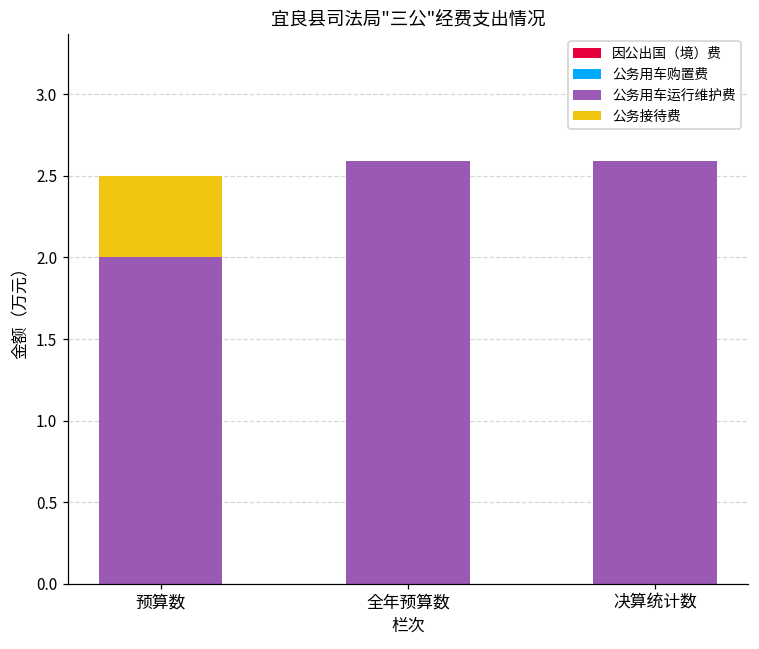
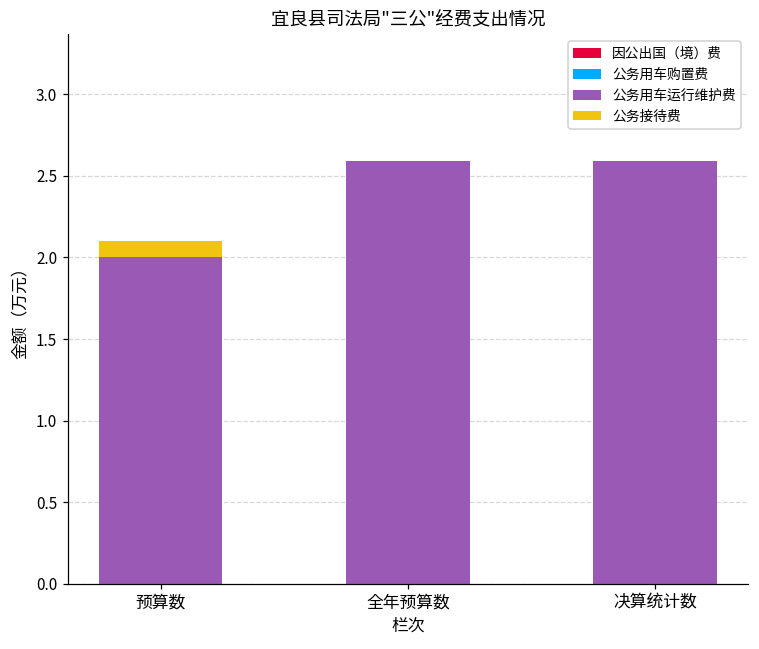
公务接待费, 预算数: 0.5 -> 0.1
